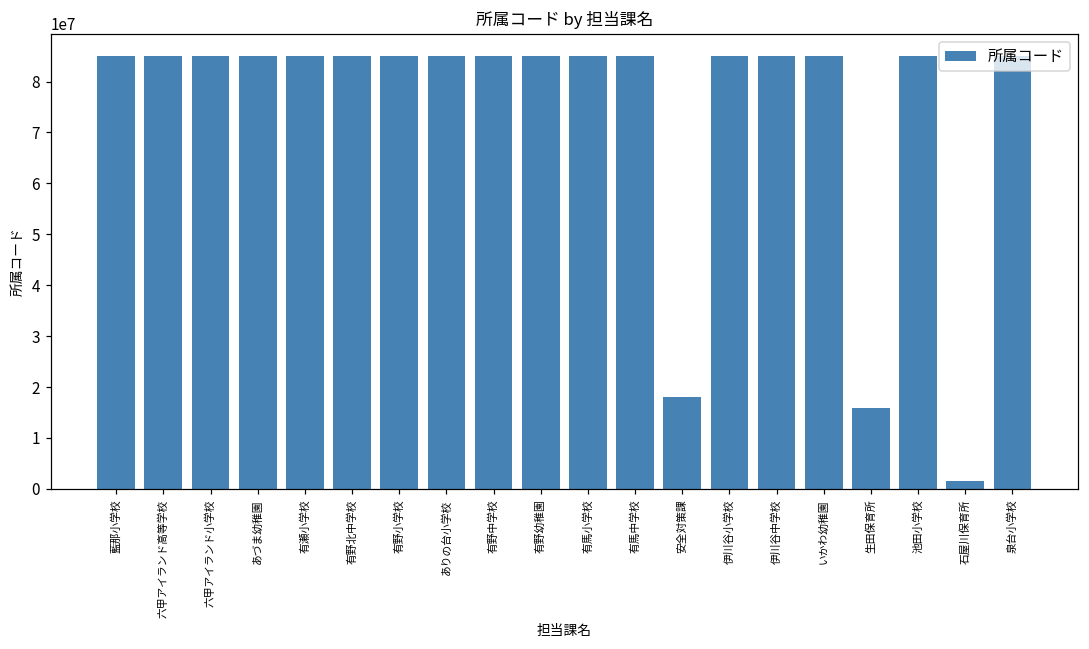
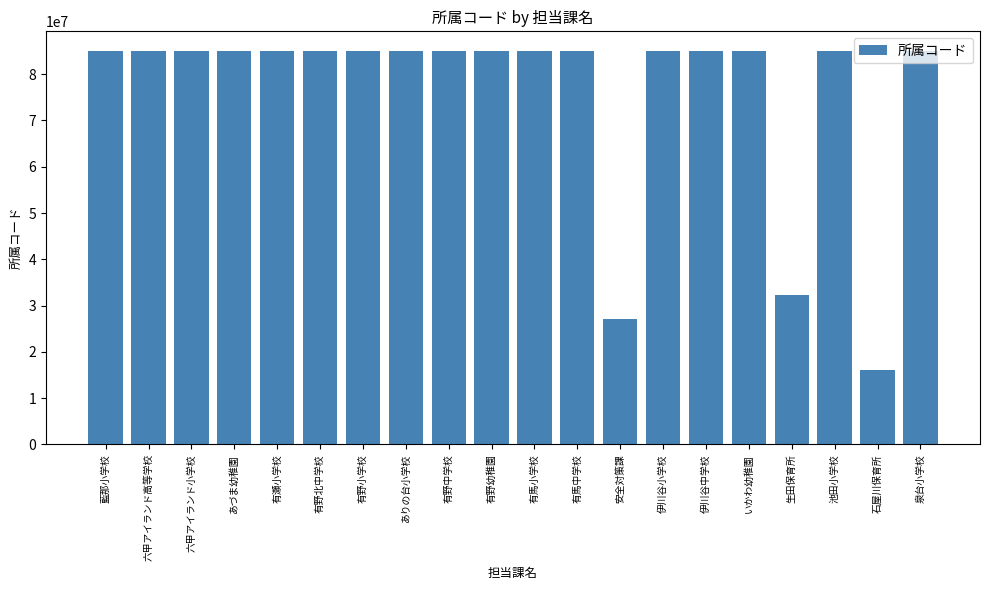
安全対策課: 18000000 -> 27000000
生田保育所: 16000000 -> 32000000
石屋川保育所: 1000000 -> 16000000
